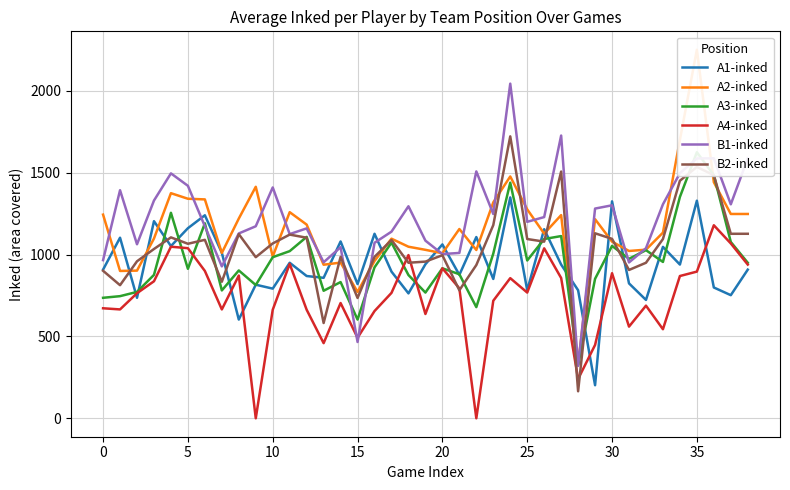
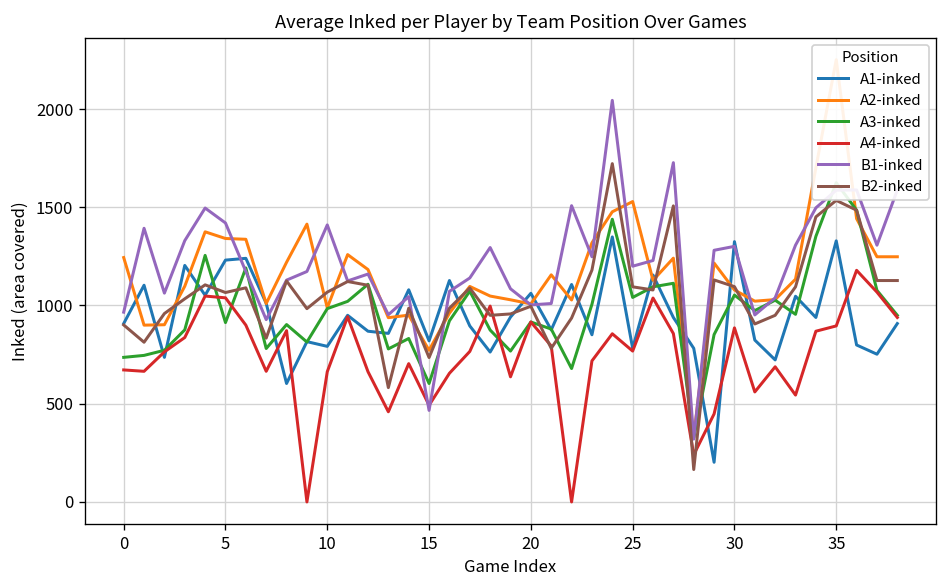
A1-inked, 5: 1160 -> 1230
A2-inked, 25: 1280 -> 1530
A3-inked, 25: 960 -> 1040
